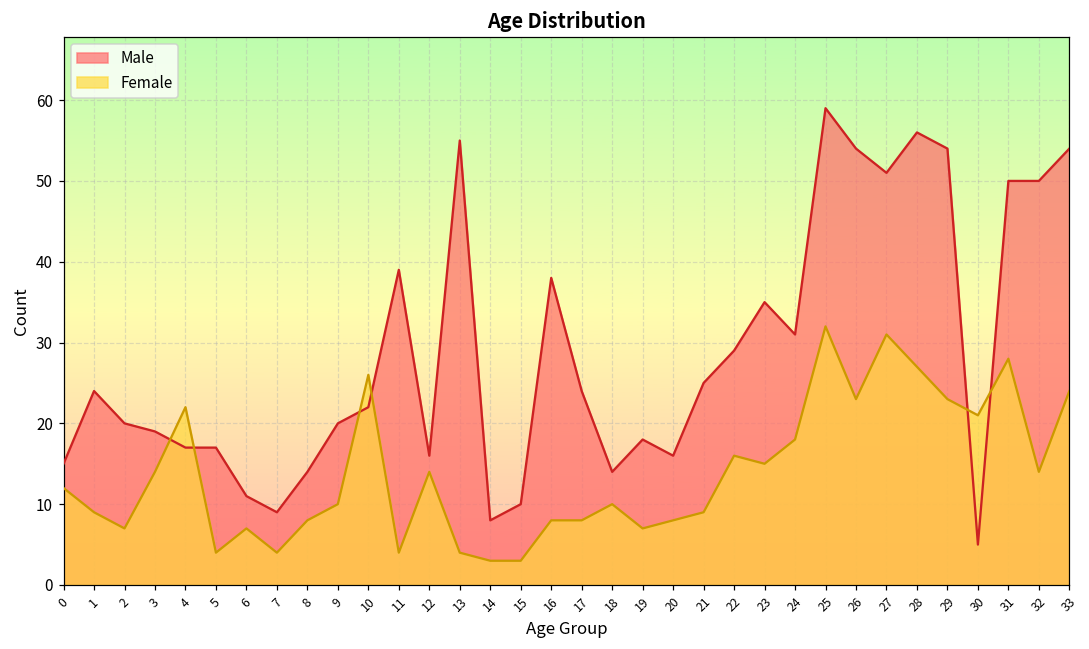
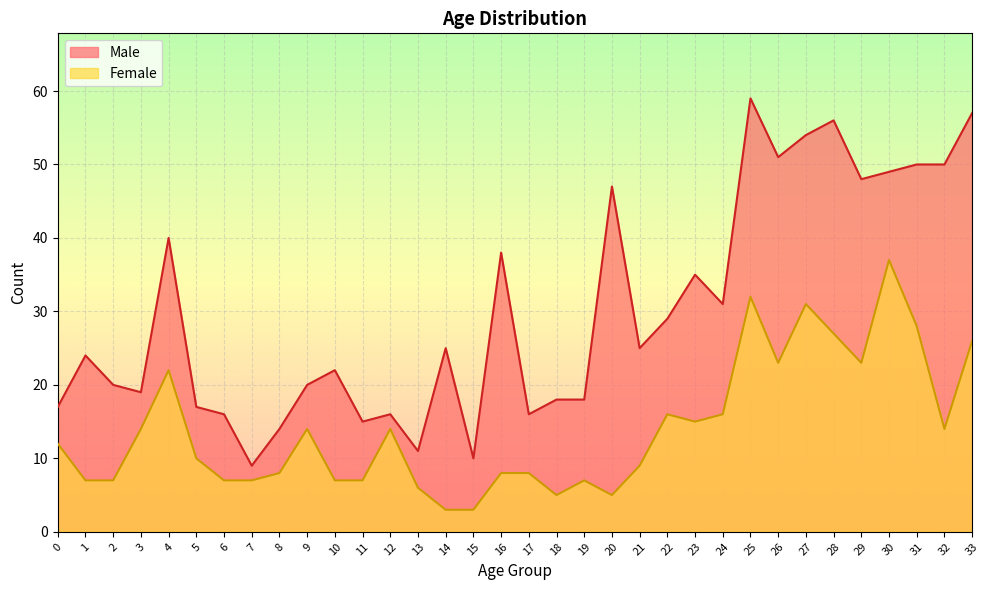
Male, 0: 15 -> 17
Female, 1: 9 -> 7
Male, 4: 17 -> 40
Female, 5: 4 -> 10
Male, 6: 11 -> 16
Female, 7: 4 -> 7
Female, 9: 10 -> 14
Female, 10: 26 -> 7
Male, 11: 39 -> 15
Female, 11: 4 -> 7
Male, 13: 55 -> 11
Female, 13: 4 -> 6
Male, 14: 8 -> 25
Male, 17: 24 -> 16
Male, 18: 14 -> 18
Female, 18: 10 -> 5
Male, 20: 16 -> 47
Female, 20: 8 -> 5
Female, 24: 18 -> 16
Male, 26: 54 -> 51
Male, 27: 51 -> 54
Male, 29: 54 -> 48
Male, 30: 5 -> 49
Female, 30: 21 -> 37
Male, 33: 54 -> 57
Female, 33: 24 -> 26
